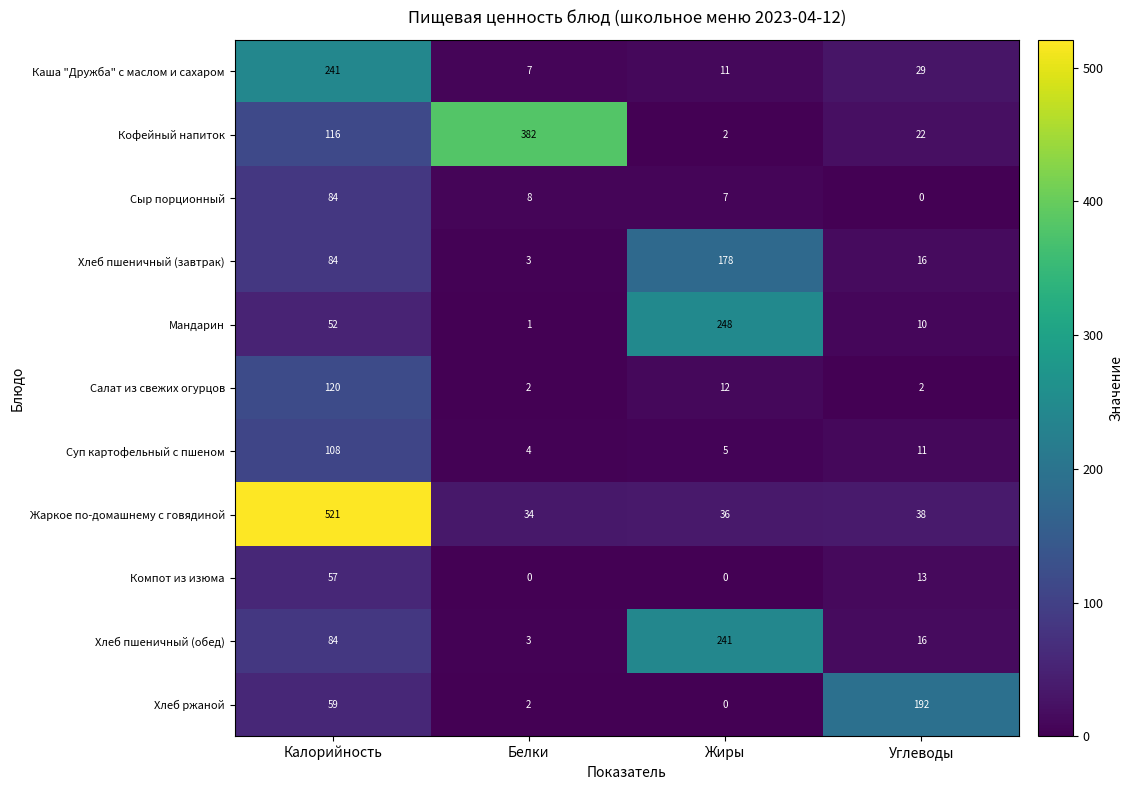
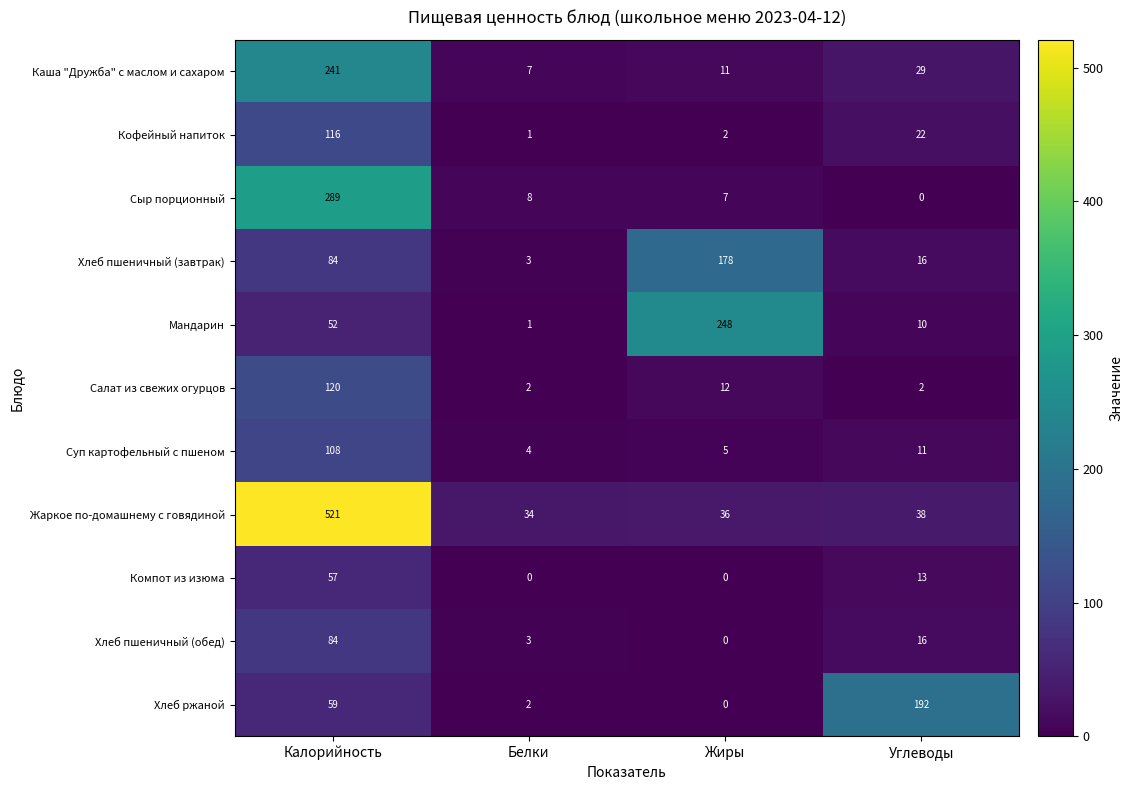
Кофейный напиток, Белки: 382 -> 1
Сыр порционный, Калорийность: 84 -> 289
Хлеб пшеничный (обед), Жиры: 241 -> 0
